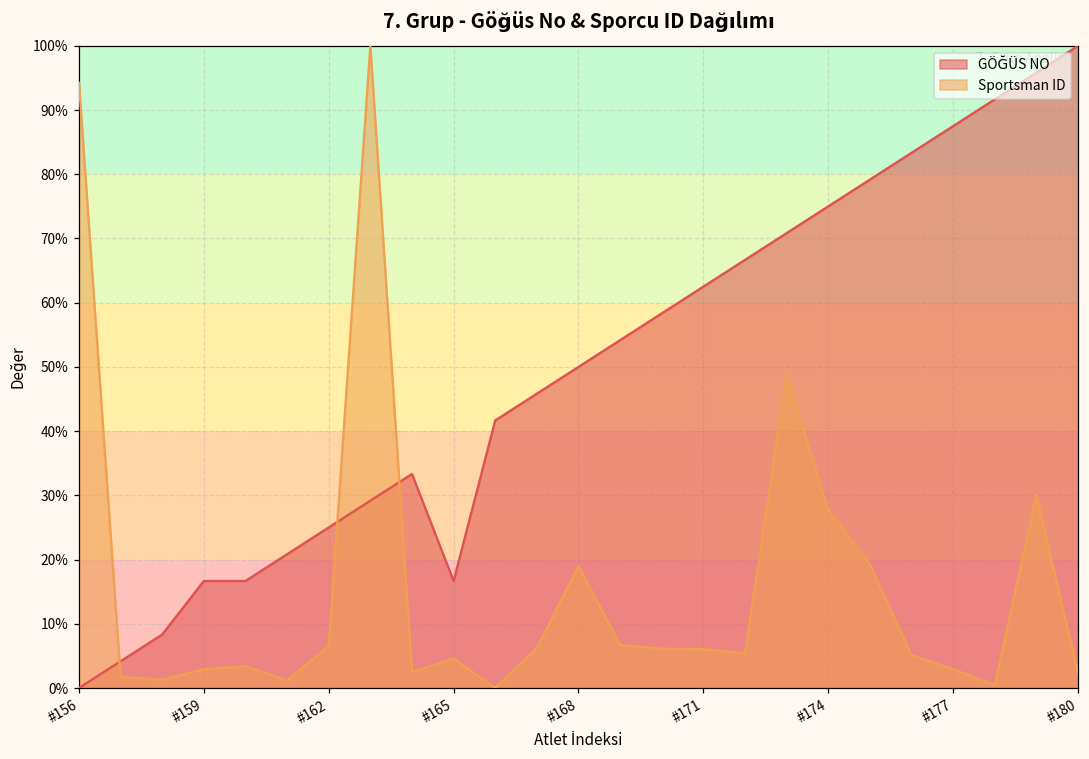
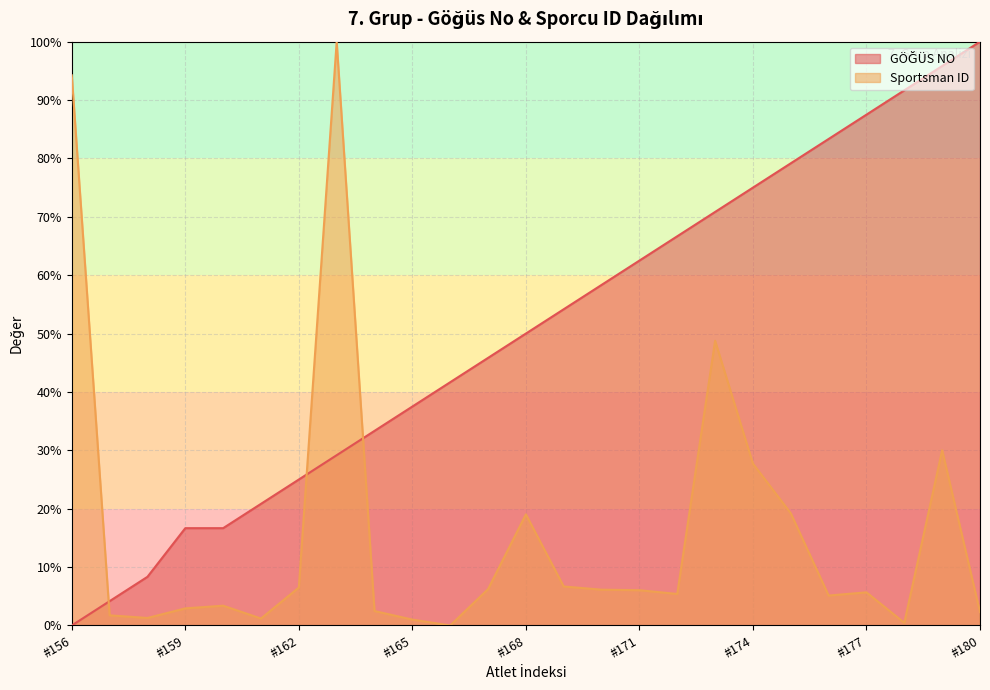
GÖĞÜS NO, #165: 17% -> 38%
Sportsman ID, #165: 5% -> 1%
Sportsman ID, #177: 3% -> 6%
